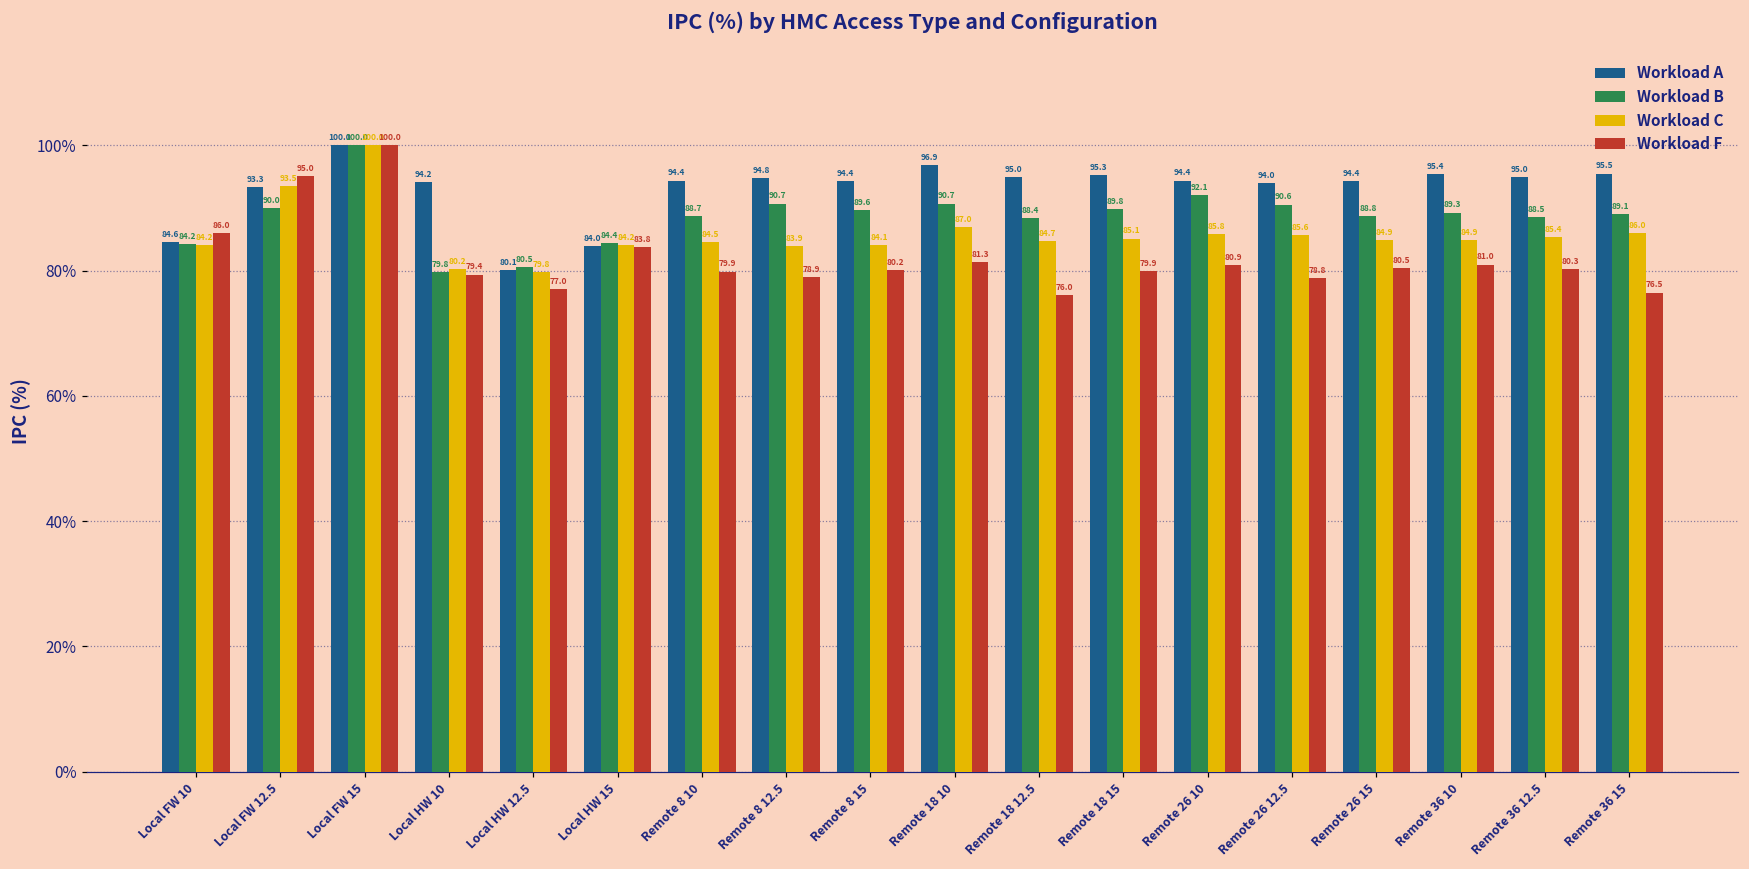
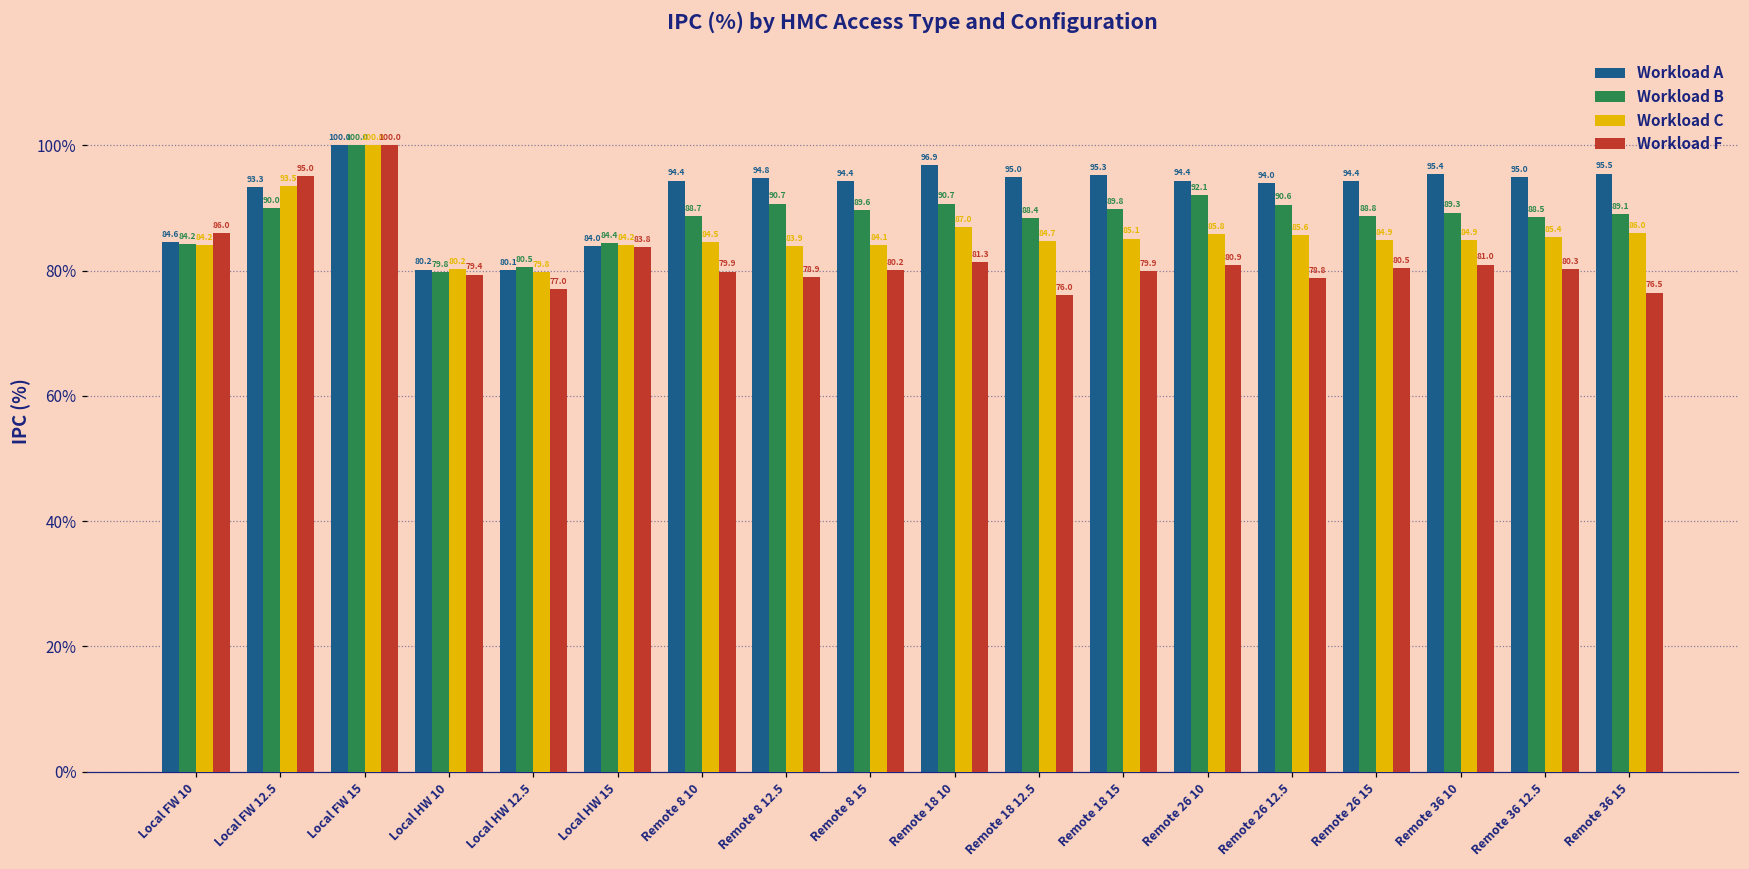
Workload A, Local HW 10: 94.2 -> 80.2
